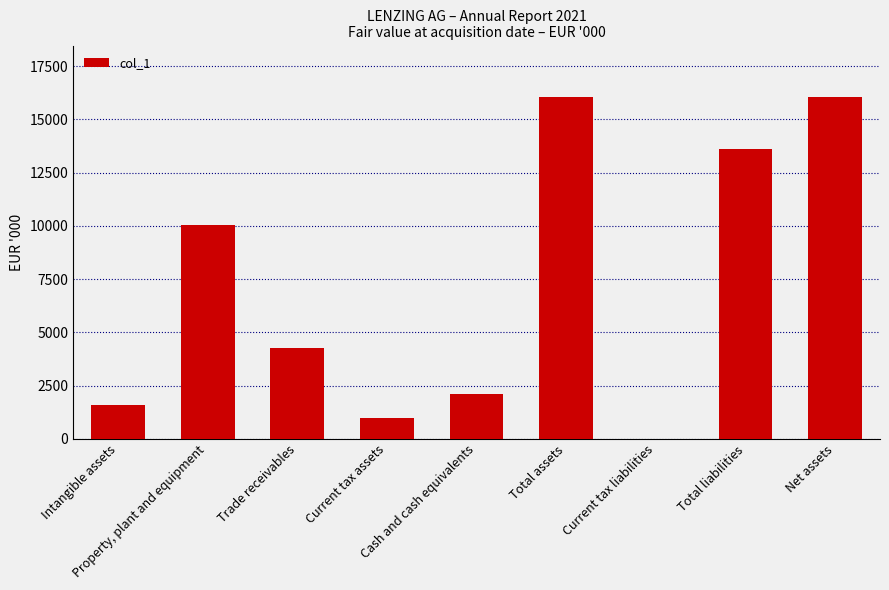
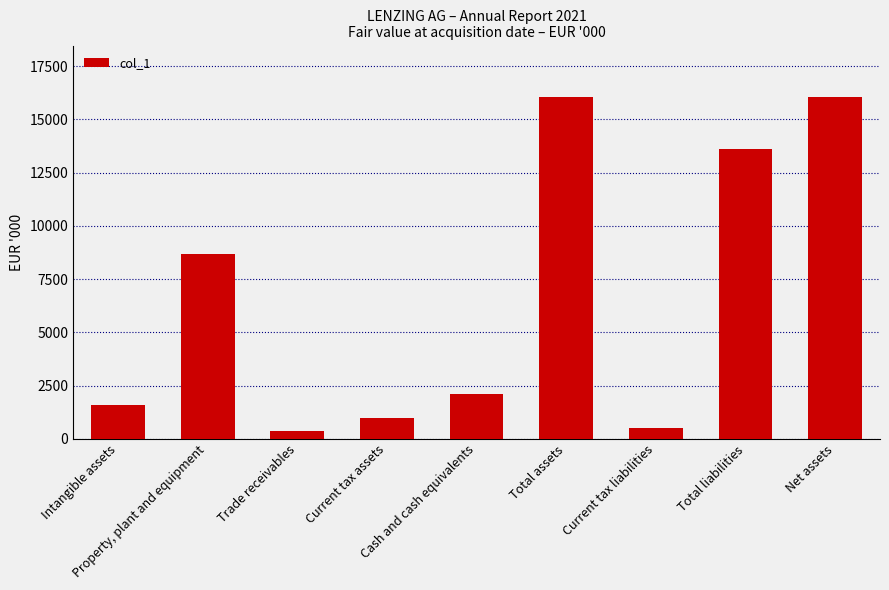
Property, plant and equipment: 10100 -> 8700
Trade receivables: 4300 -> 400
Current tax liabilities: 0 -> 500
